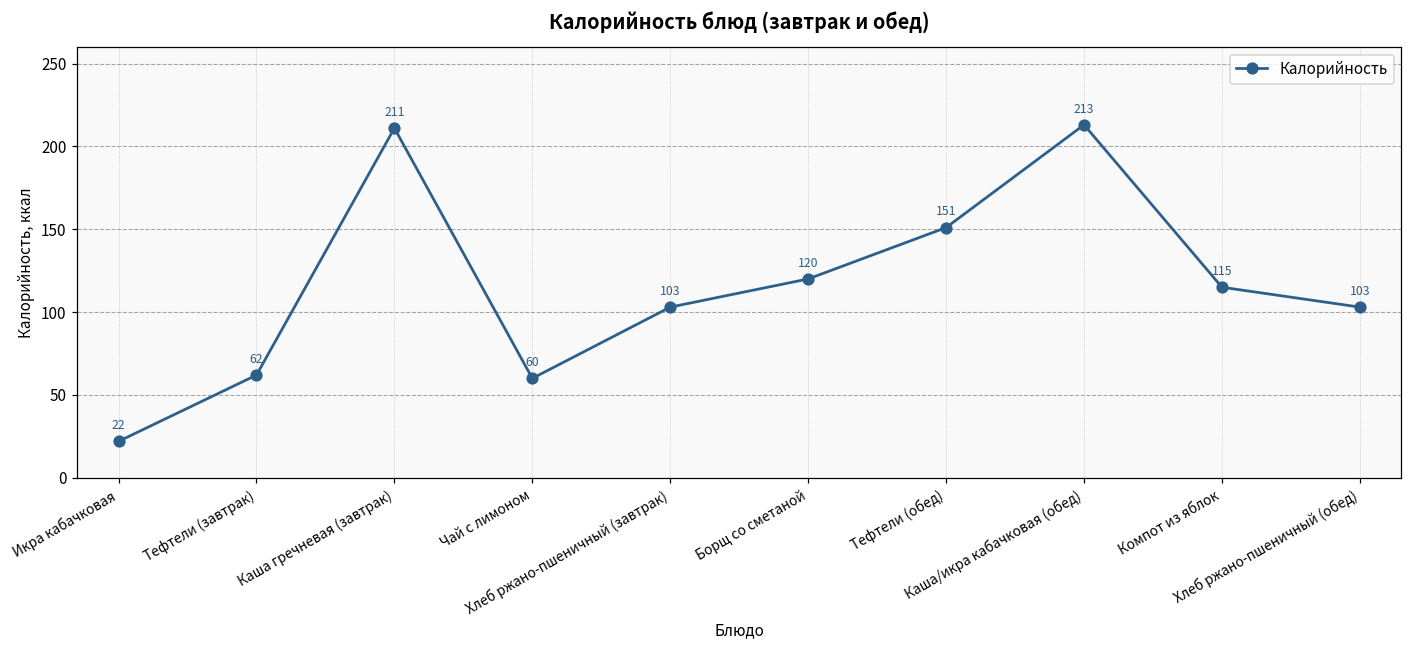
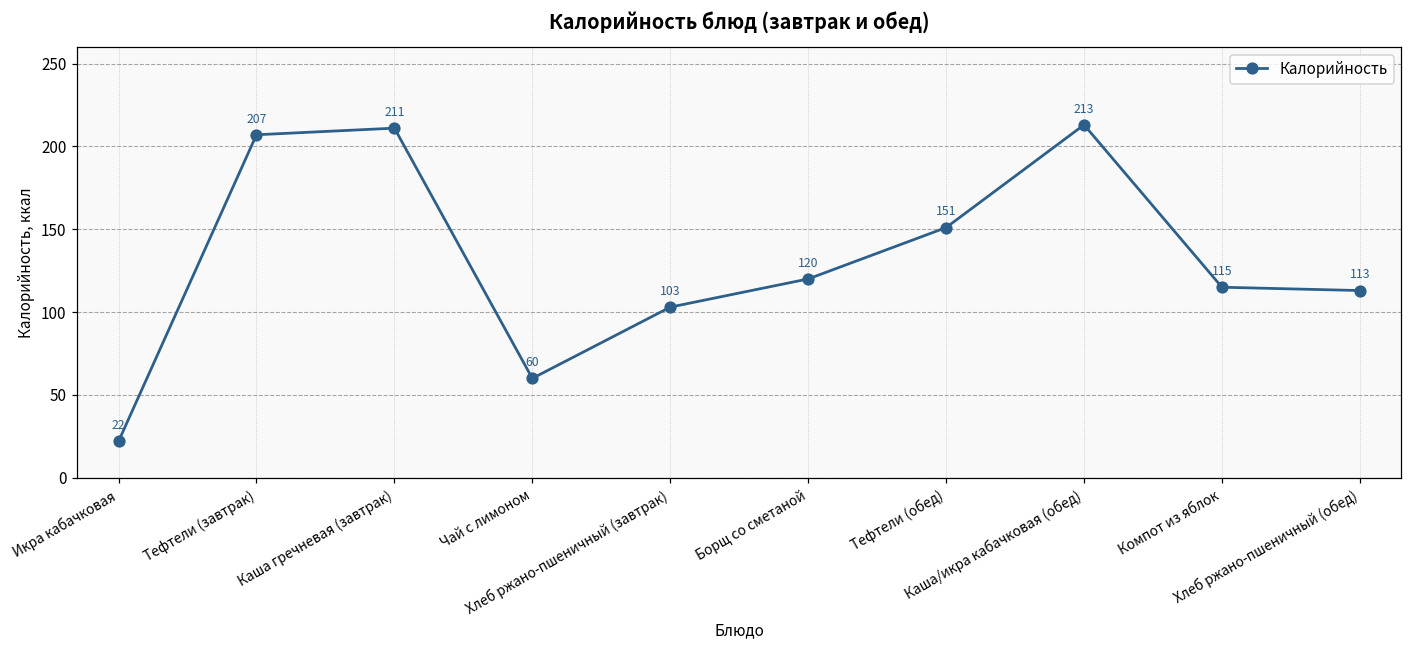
Тефтели (завтрак): 62 -> 207
Хлеб ржано-пшеничный (обед): 103 -> 113
